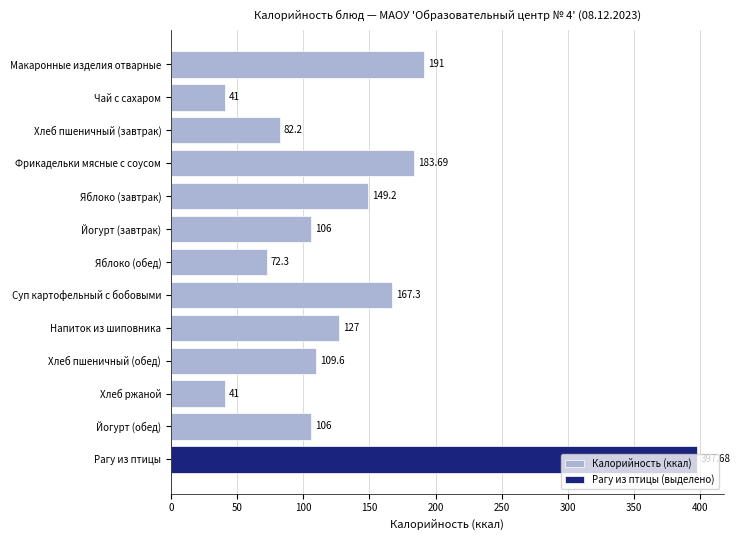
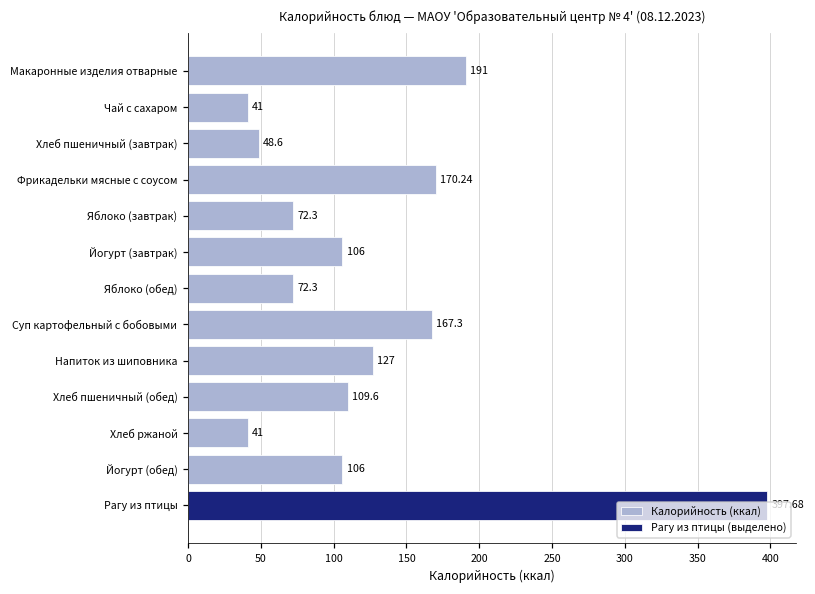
Калорийность (ккал), Хлеб пшеничный (завтрак): 82.2 -> 48.6
Калорийность (ккал), Фрикадельки мясные с соусом: 183.69 -> 170.24
Калорийность (ккал), Яблоко (завтрак): 149.2 -> 72.3
